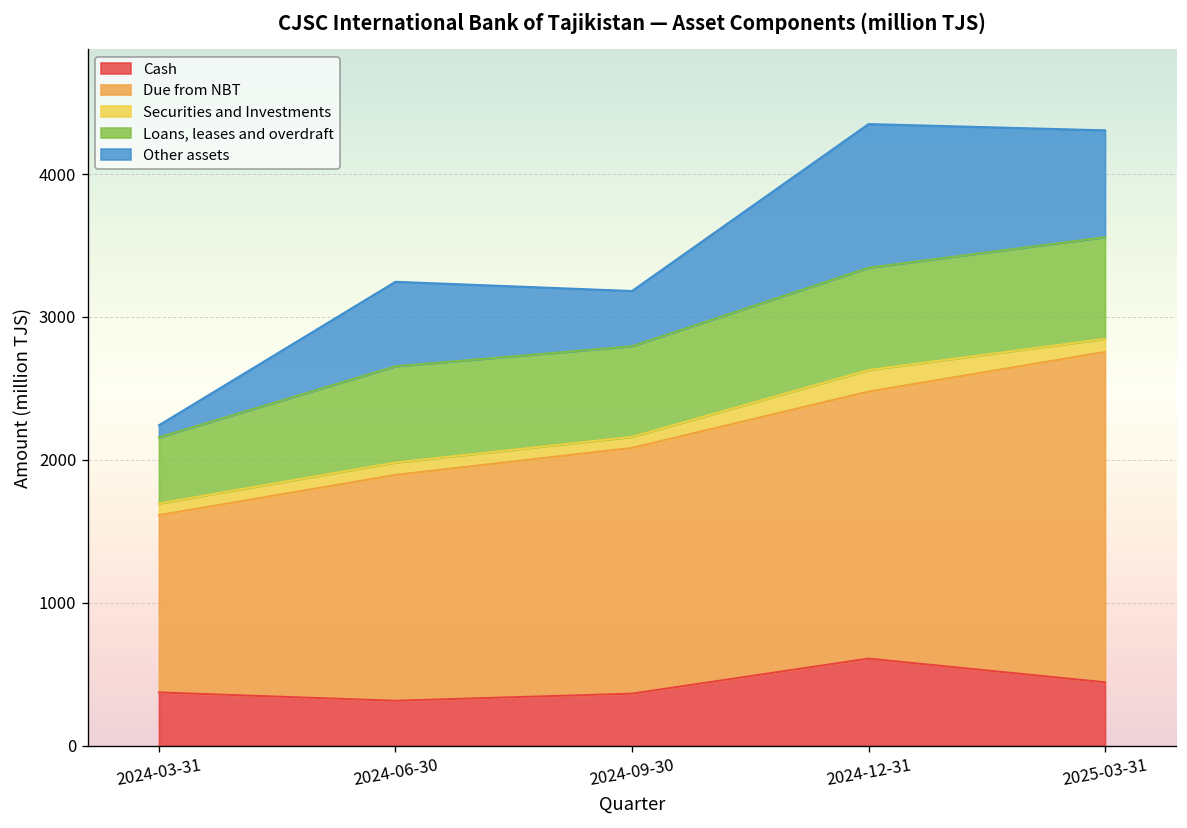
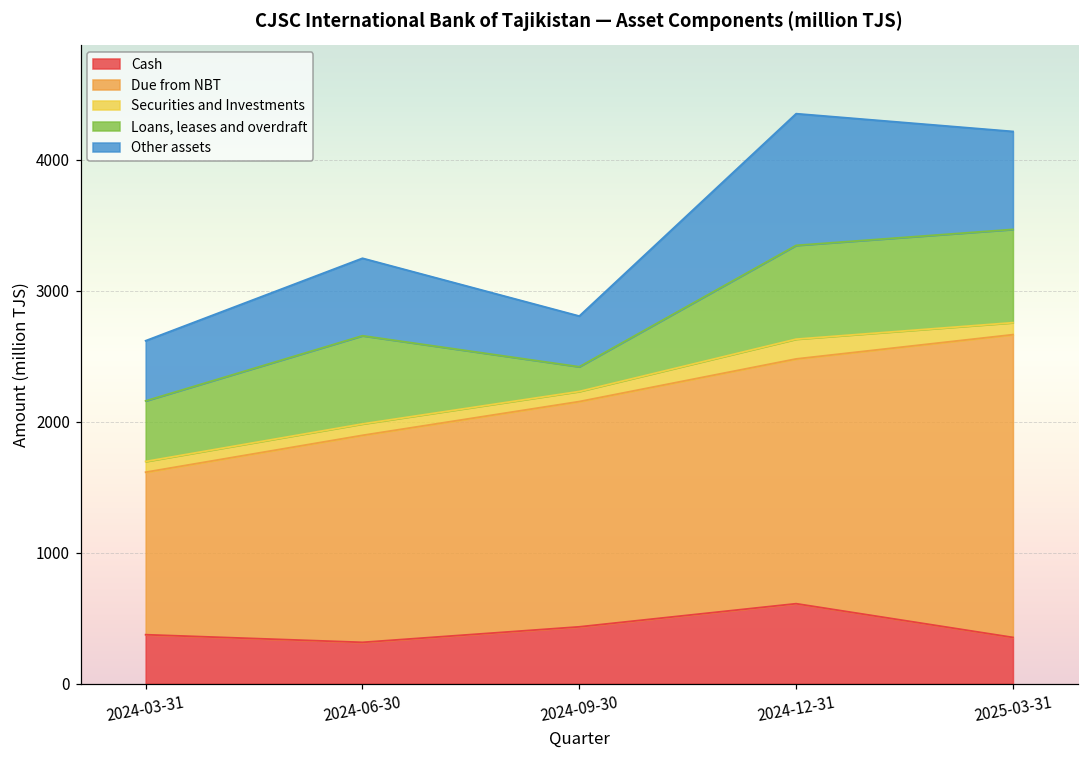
Other assets, 2024-03-31: 80 -> 460
Cash, 2024-09-30: 370 -> 430
Loans, leases and overdraft, 2024-09-30: 630 -> 190
Cash, 2025-03-31: 440 -> 350
